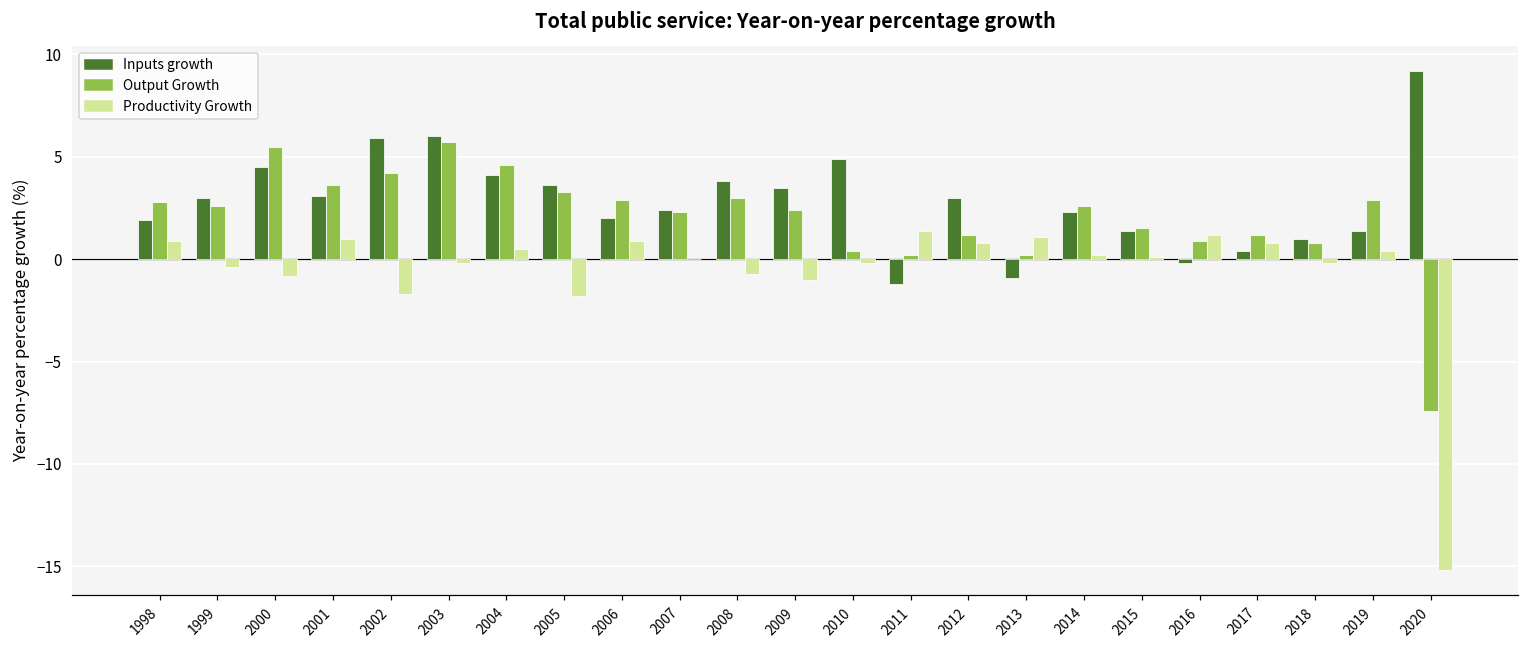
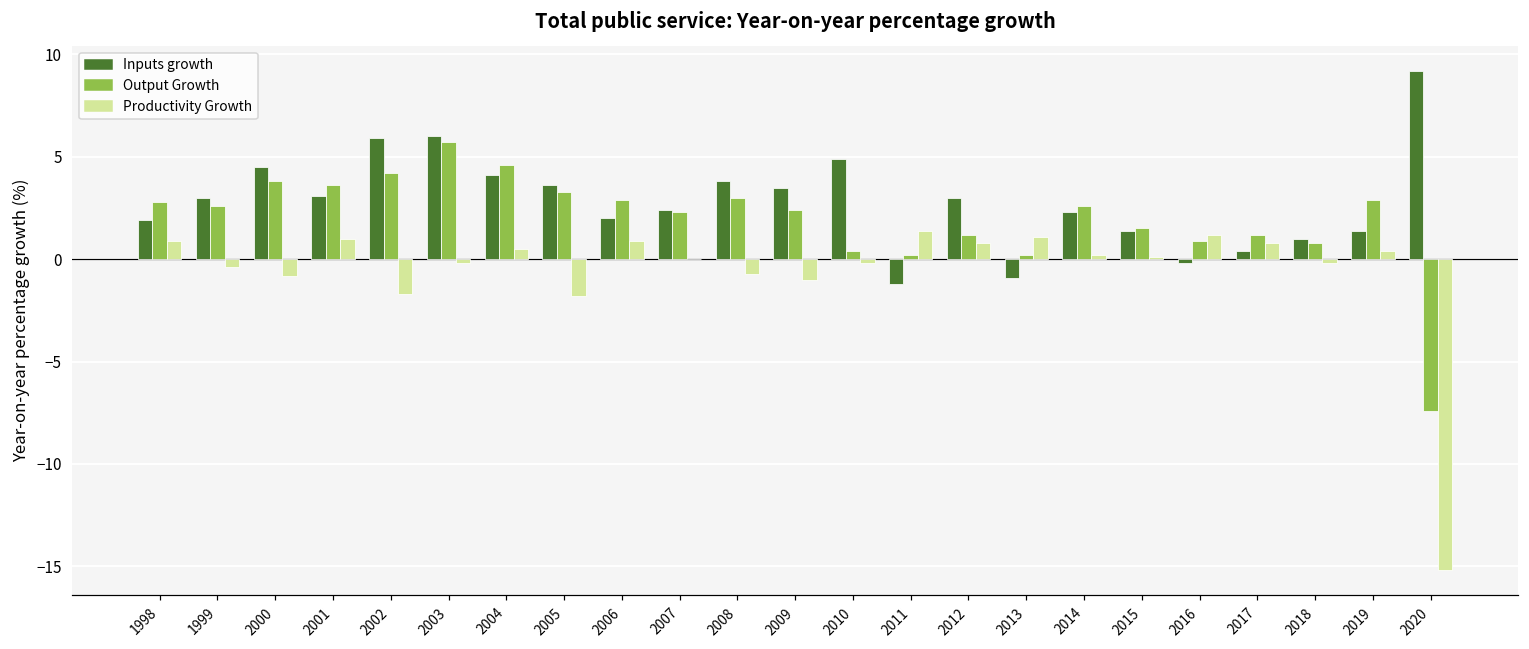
Output Growth, 2000: 5.5 -> 3.8
